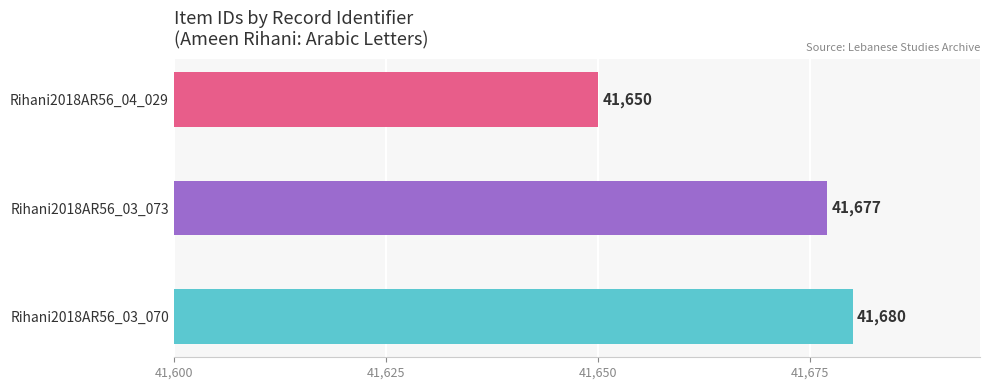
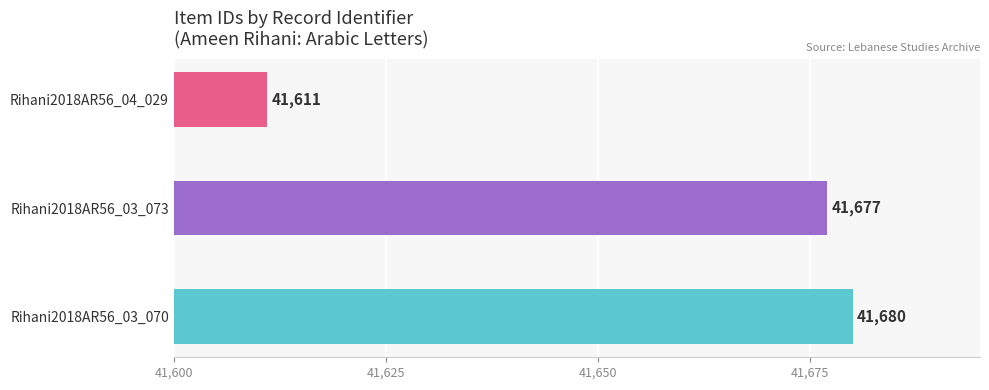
Rihani2018AR56_04_029: 41,650 -> 41,611
